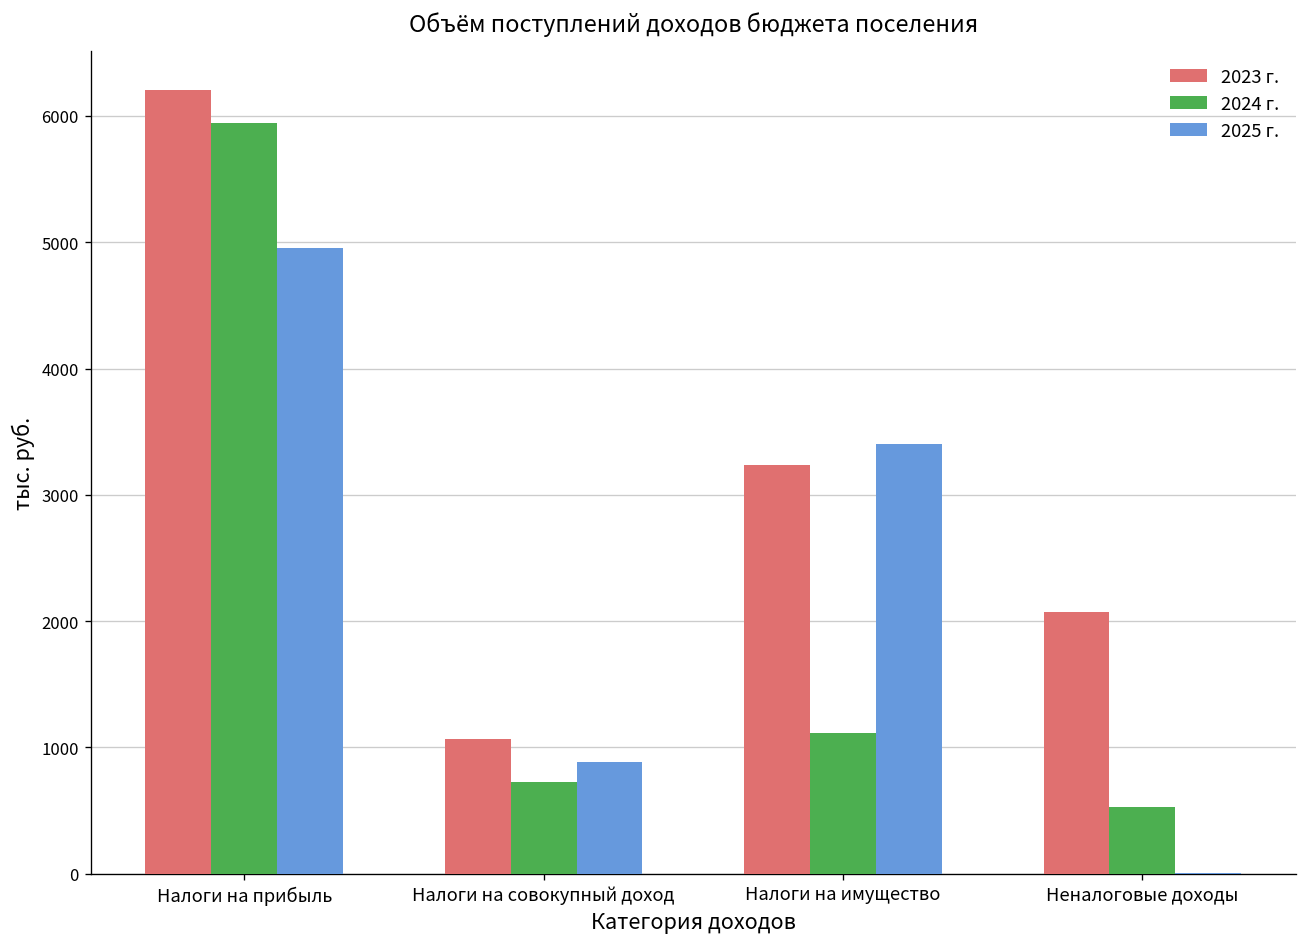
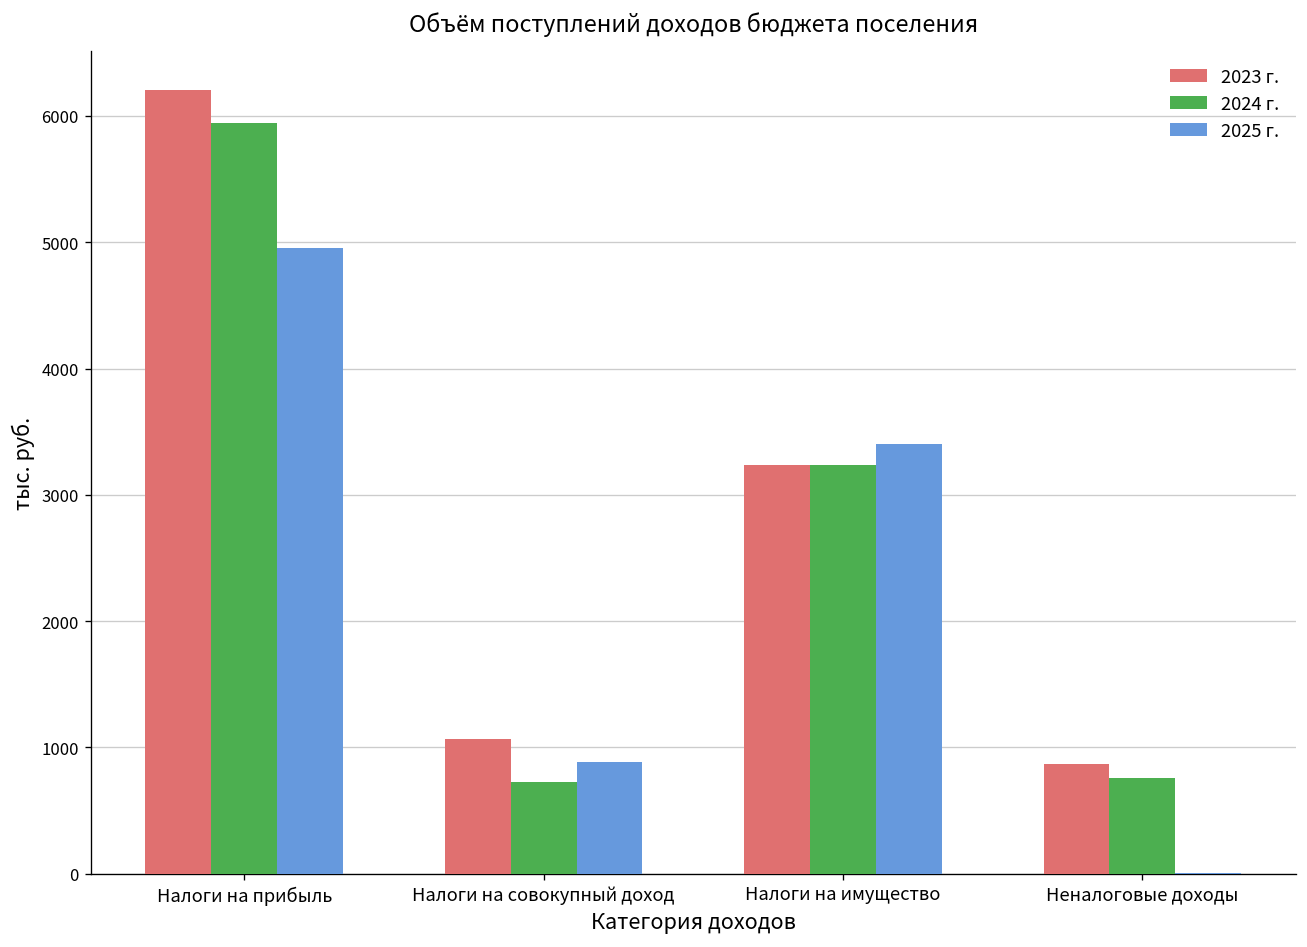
2024 г., Налоги на имущество: 1120 -> 3240
2023 г., Неналоговые доходы: 2070 -> 870
2024 г., Неналоговые доходы: 530 -> 760
